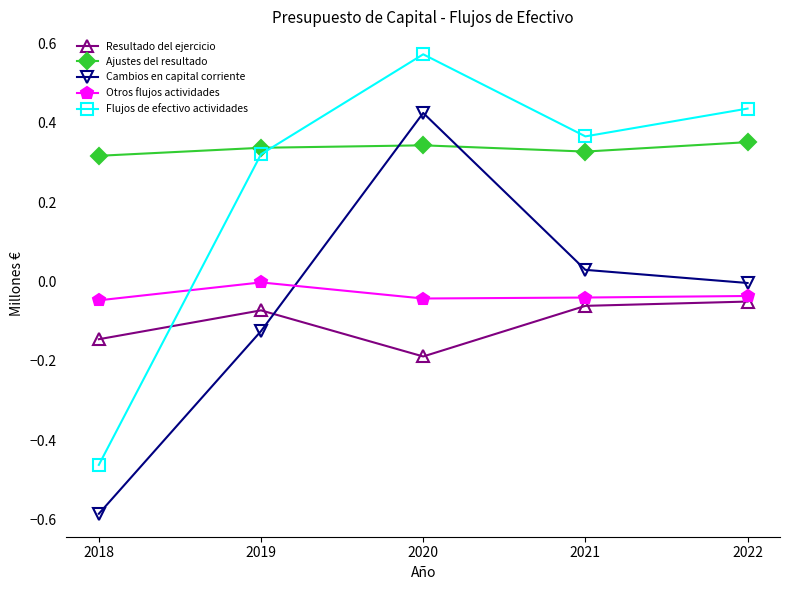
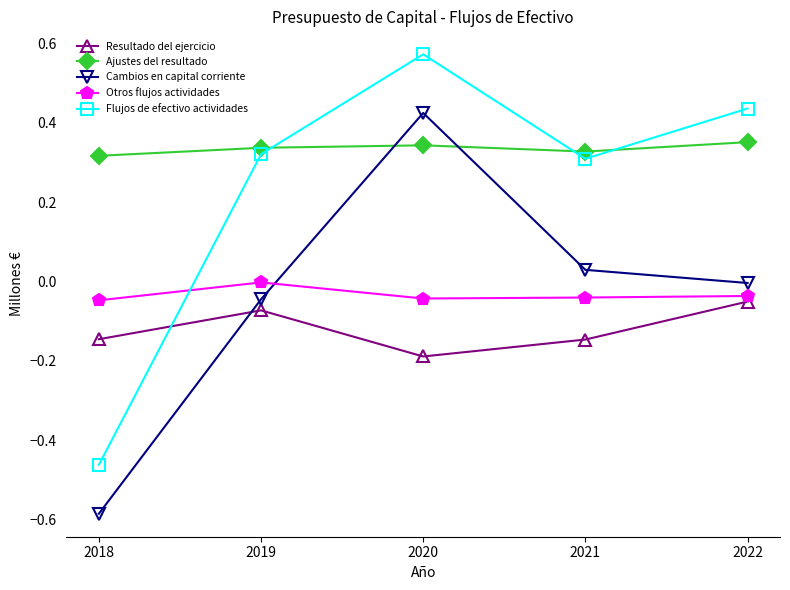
Cambios en capital corriente, 2019: -0.13 -> -0.05
Resultado del ejercicio, 2021: -0.06 -> -0.15
Flujos de efectivo actividades, 2021: 0.37 -> 0.31
